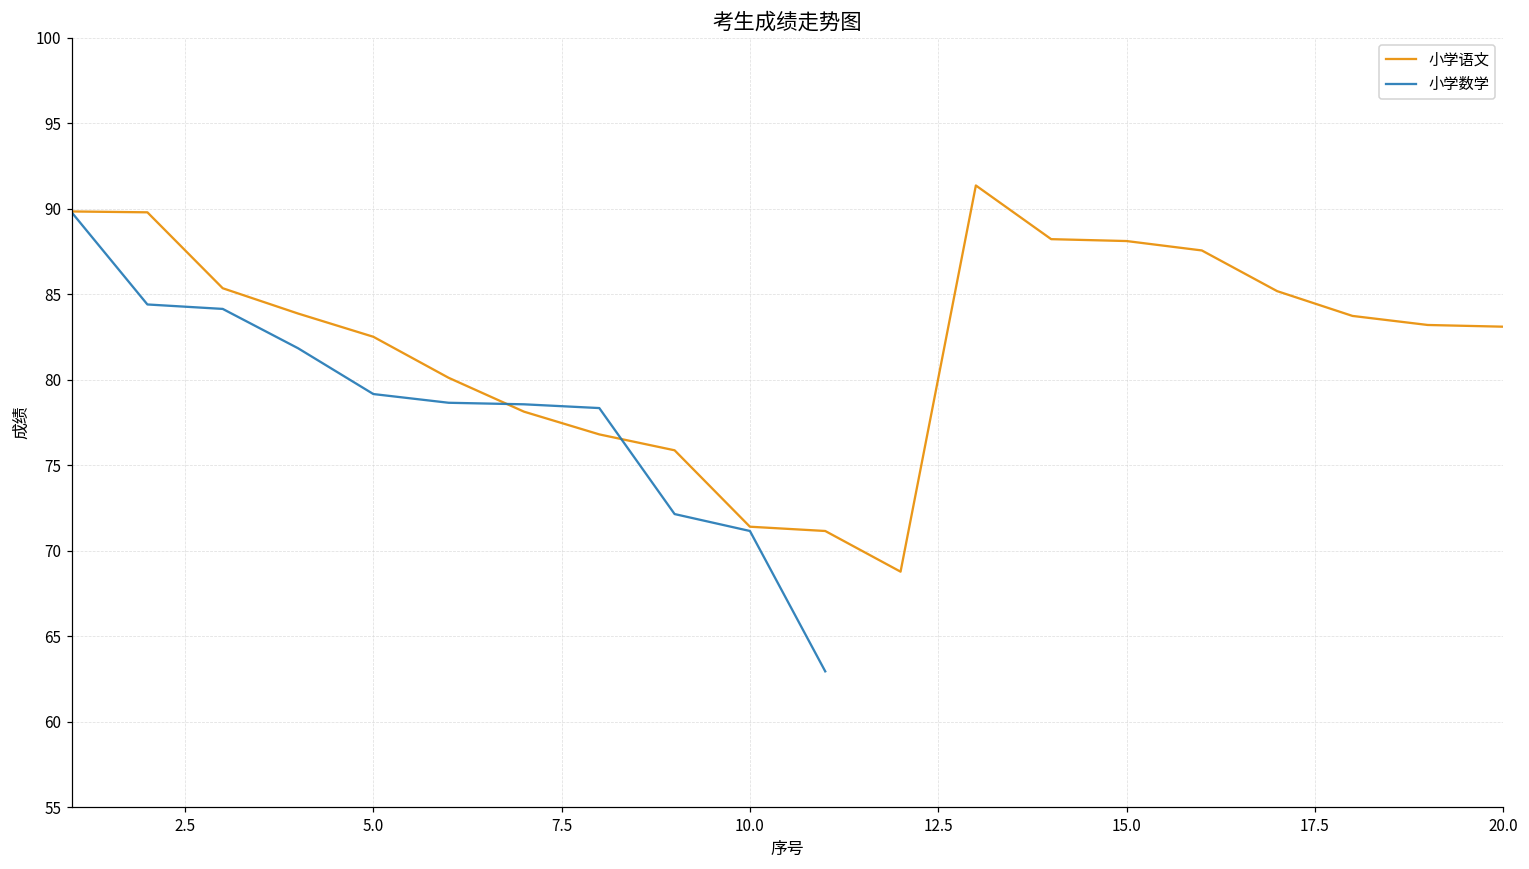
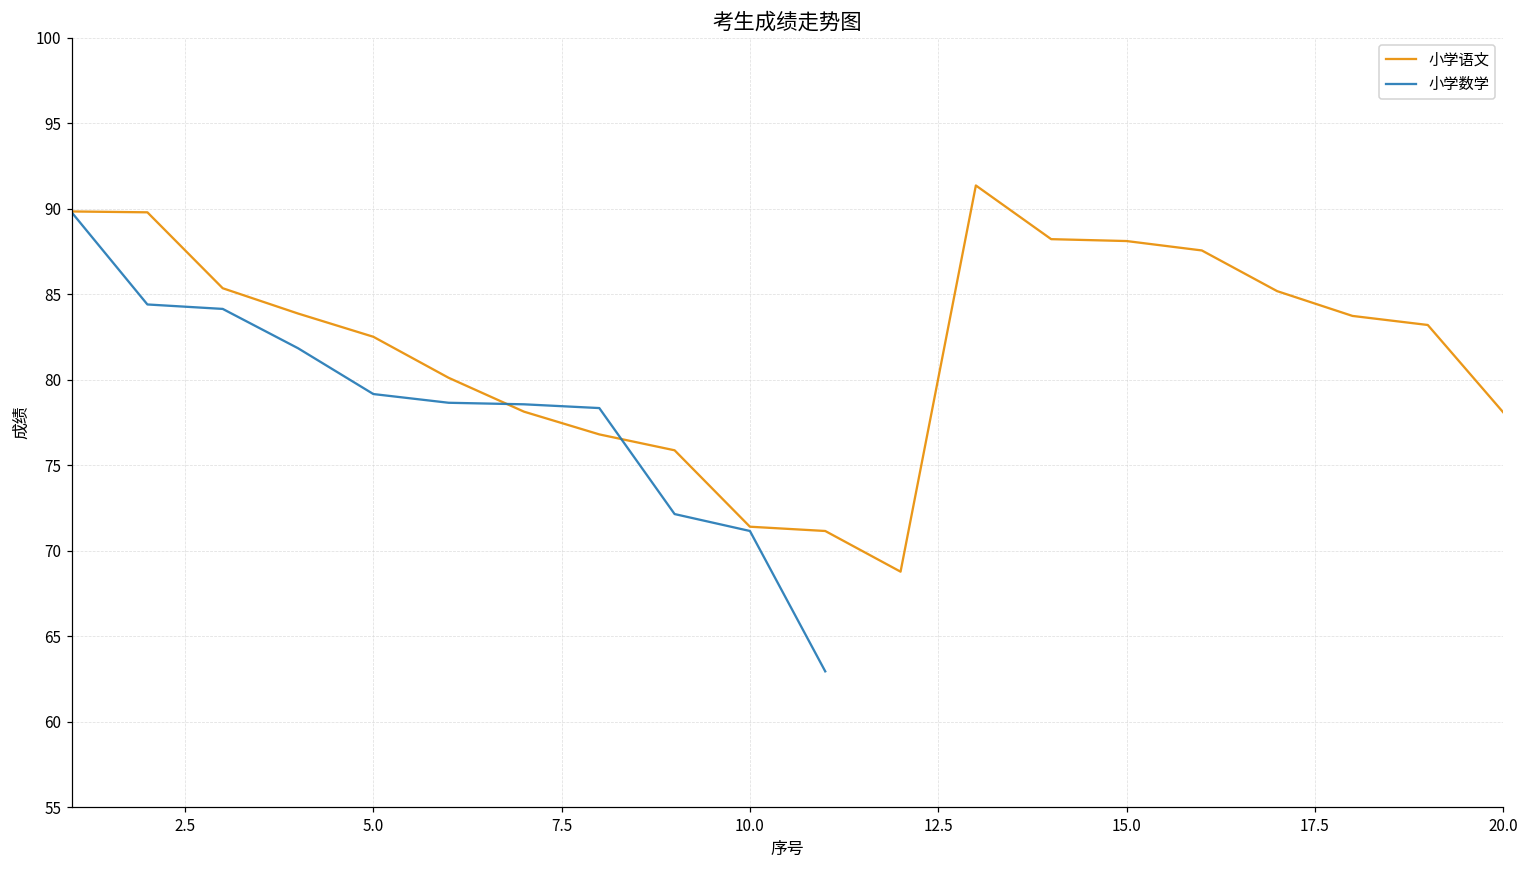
小学语文, 20.0: 83.1 -> 78.1
